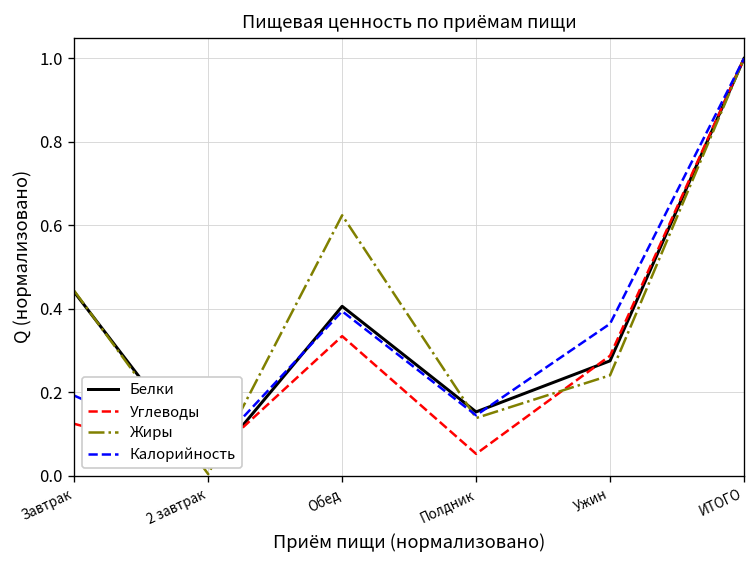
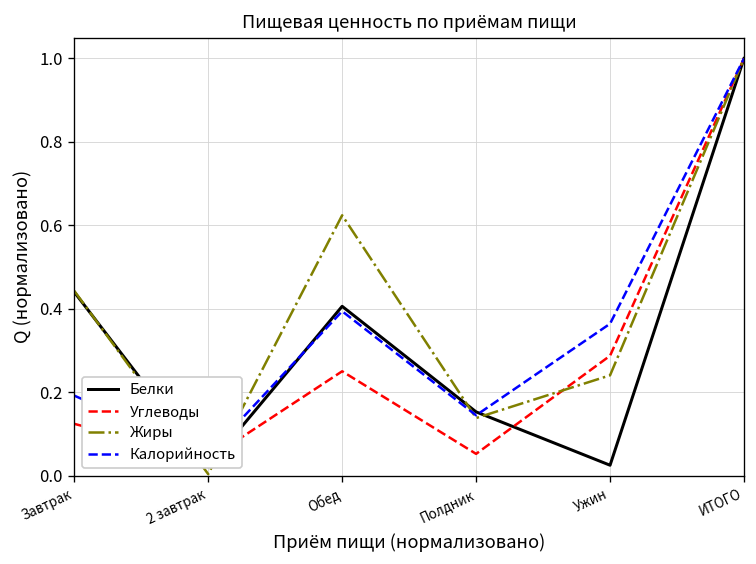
Углеводы, Обед: 0.33 -> 0.25
Белки, Ужин: 0.28 -> 0.03
